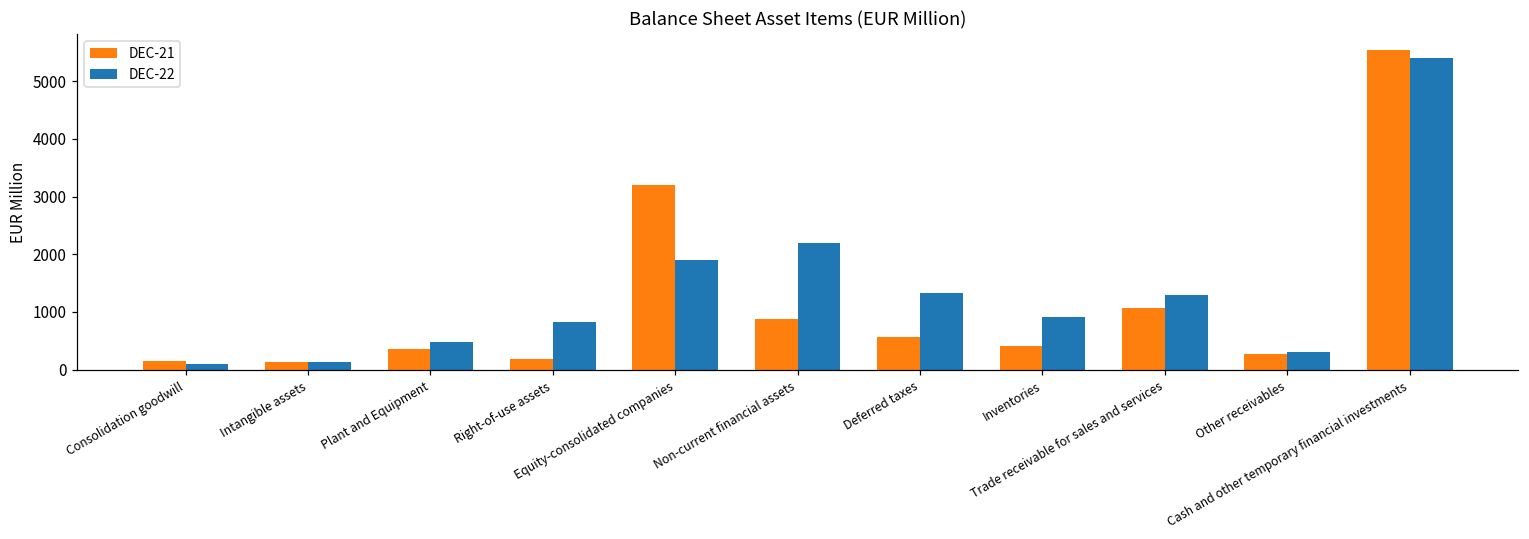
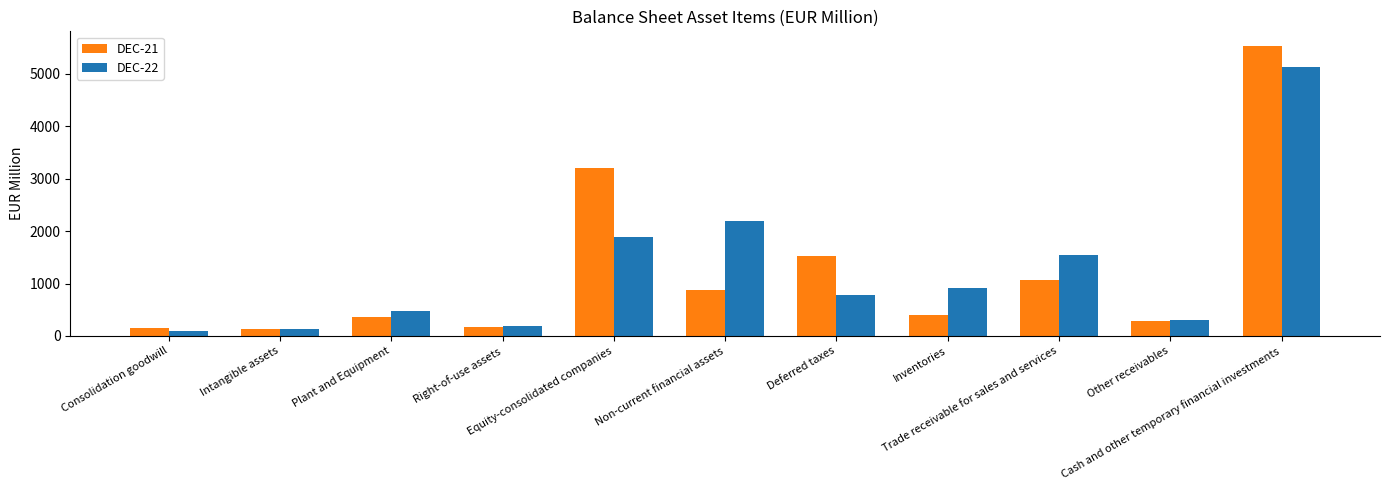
DEC-22, Right-of-use assets: 800 -> 200
DEC-21, Deferred taxes: 600 -> 1500
DEC-22, Deferred taxes: 1300 -> 800
DEC-22, Trade receivable for sales and services: 1300 -> 1500
DEC-22, Cash and other temporary financial investments: 5400 -> 5100
